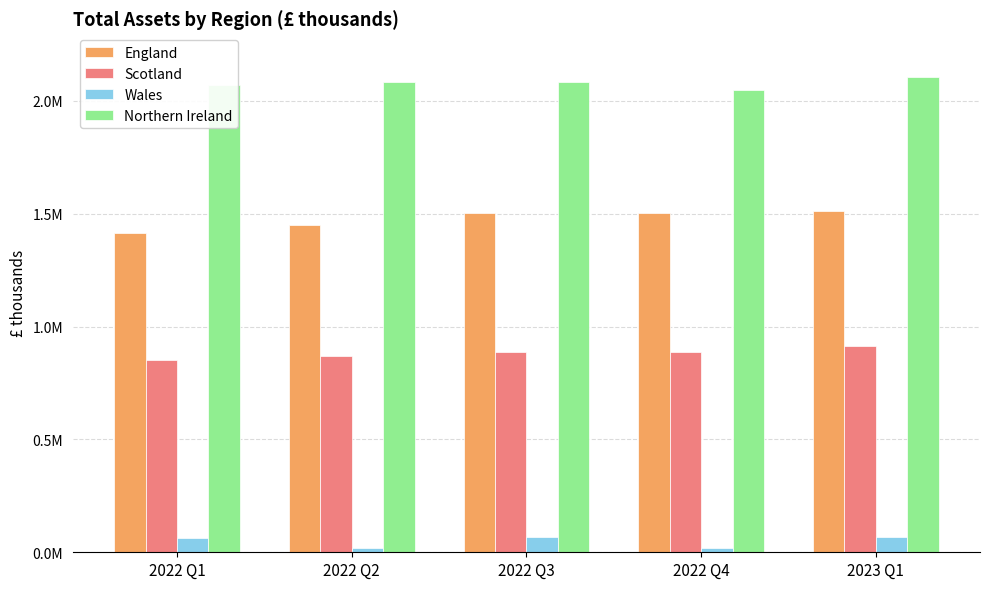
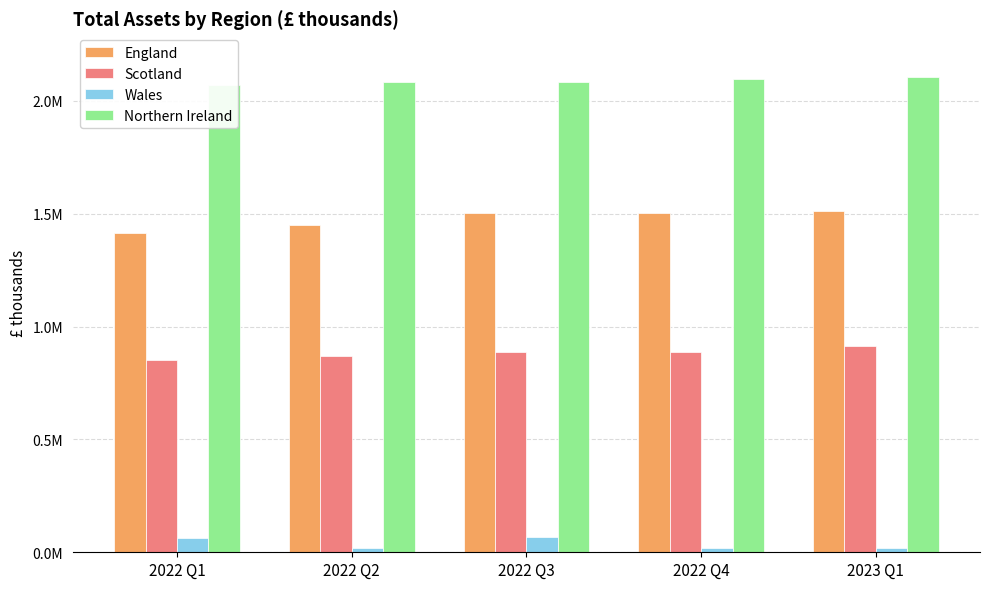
Northern Ireland, 2022 Q4: 2050000 -> 2100000
Wales, 2023 Q1: 70000 -> 20000
